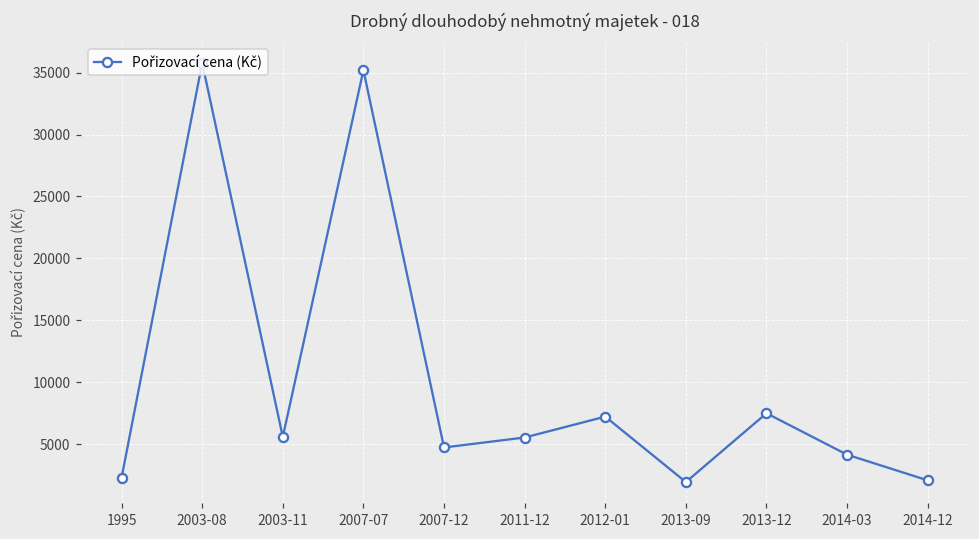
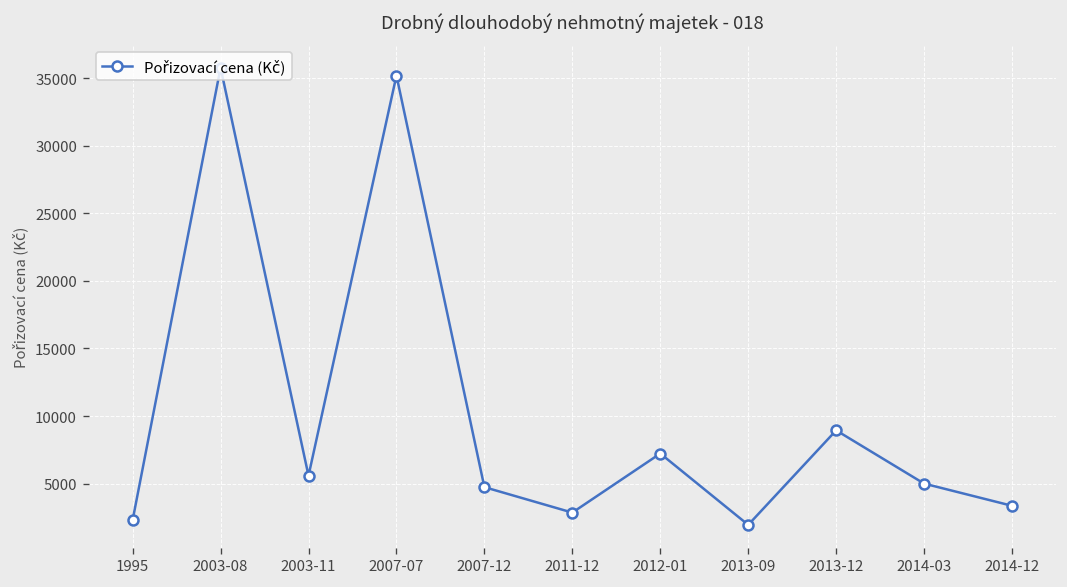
2011-12: 5500 -> 2900
2013-12: 7500 -> 8900
2014-03: 4200 -> 5000
2014-12: 2100 -> 3400
